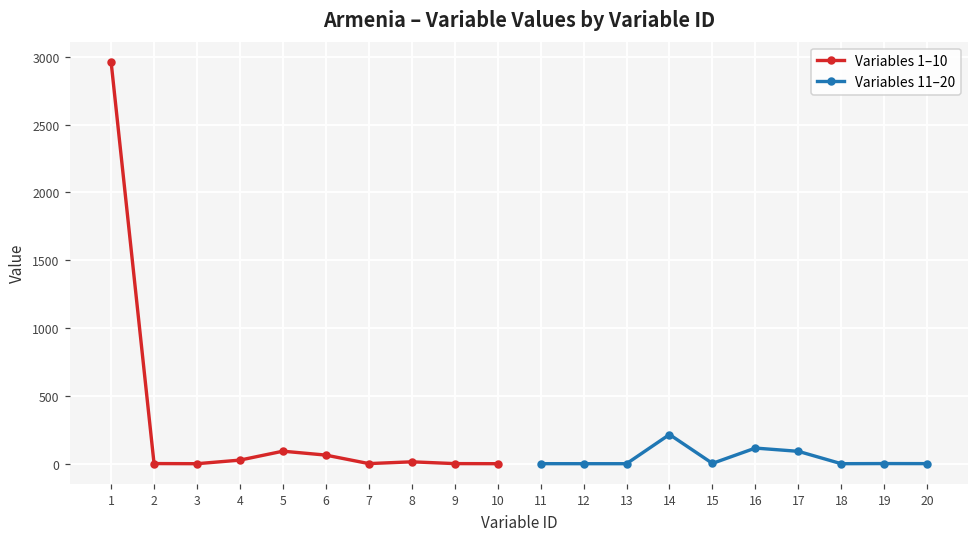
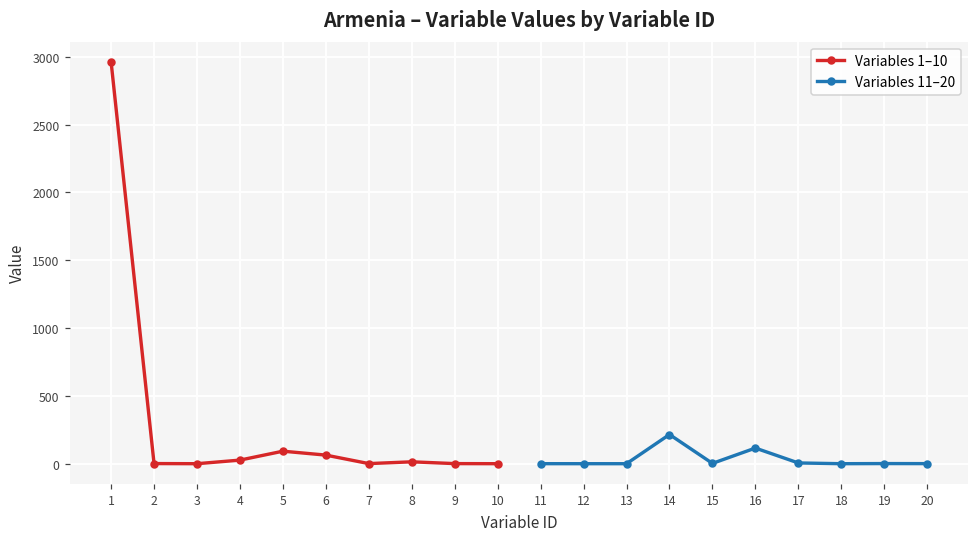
Variables 11–20, 17: 90 -> 10
